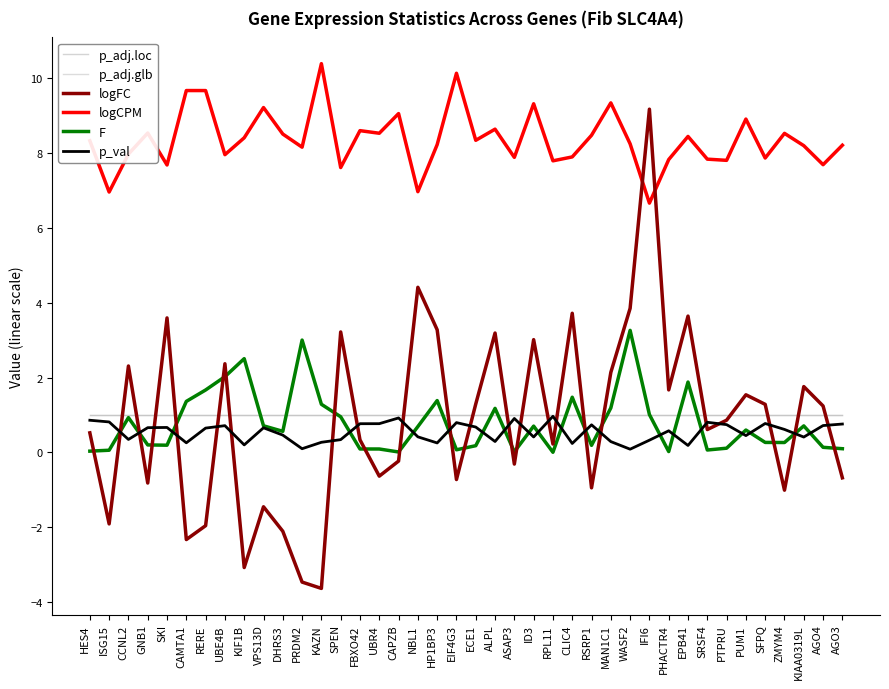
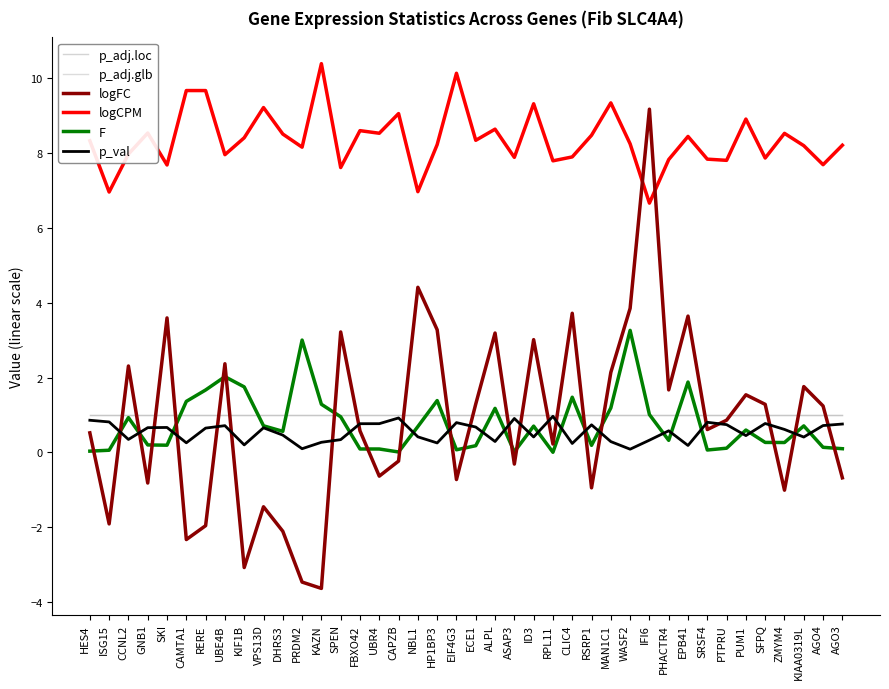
F, KIF1B: 2.5 -> 1.8
logFC, FBXO42: 0.3 -> 0.6
F, PHACTR4: 0.0 -> 0.3
